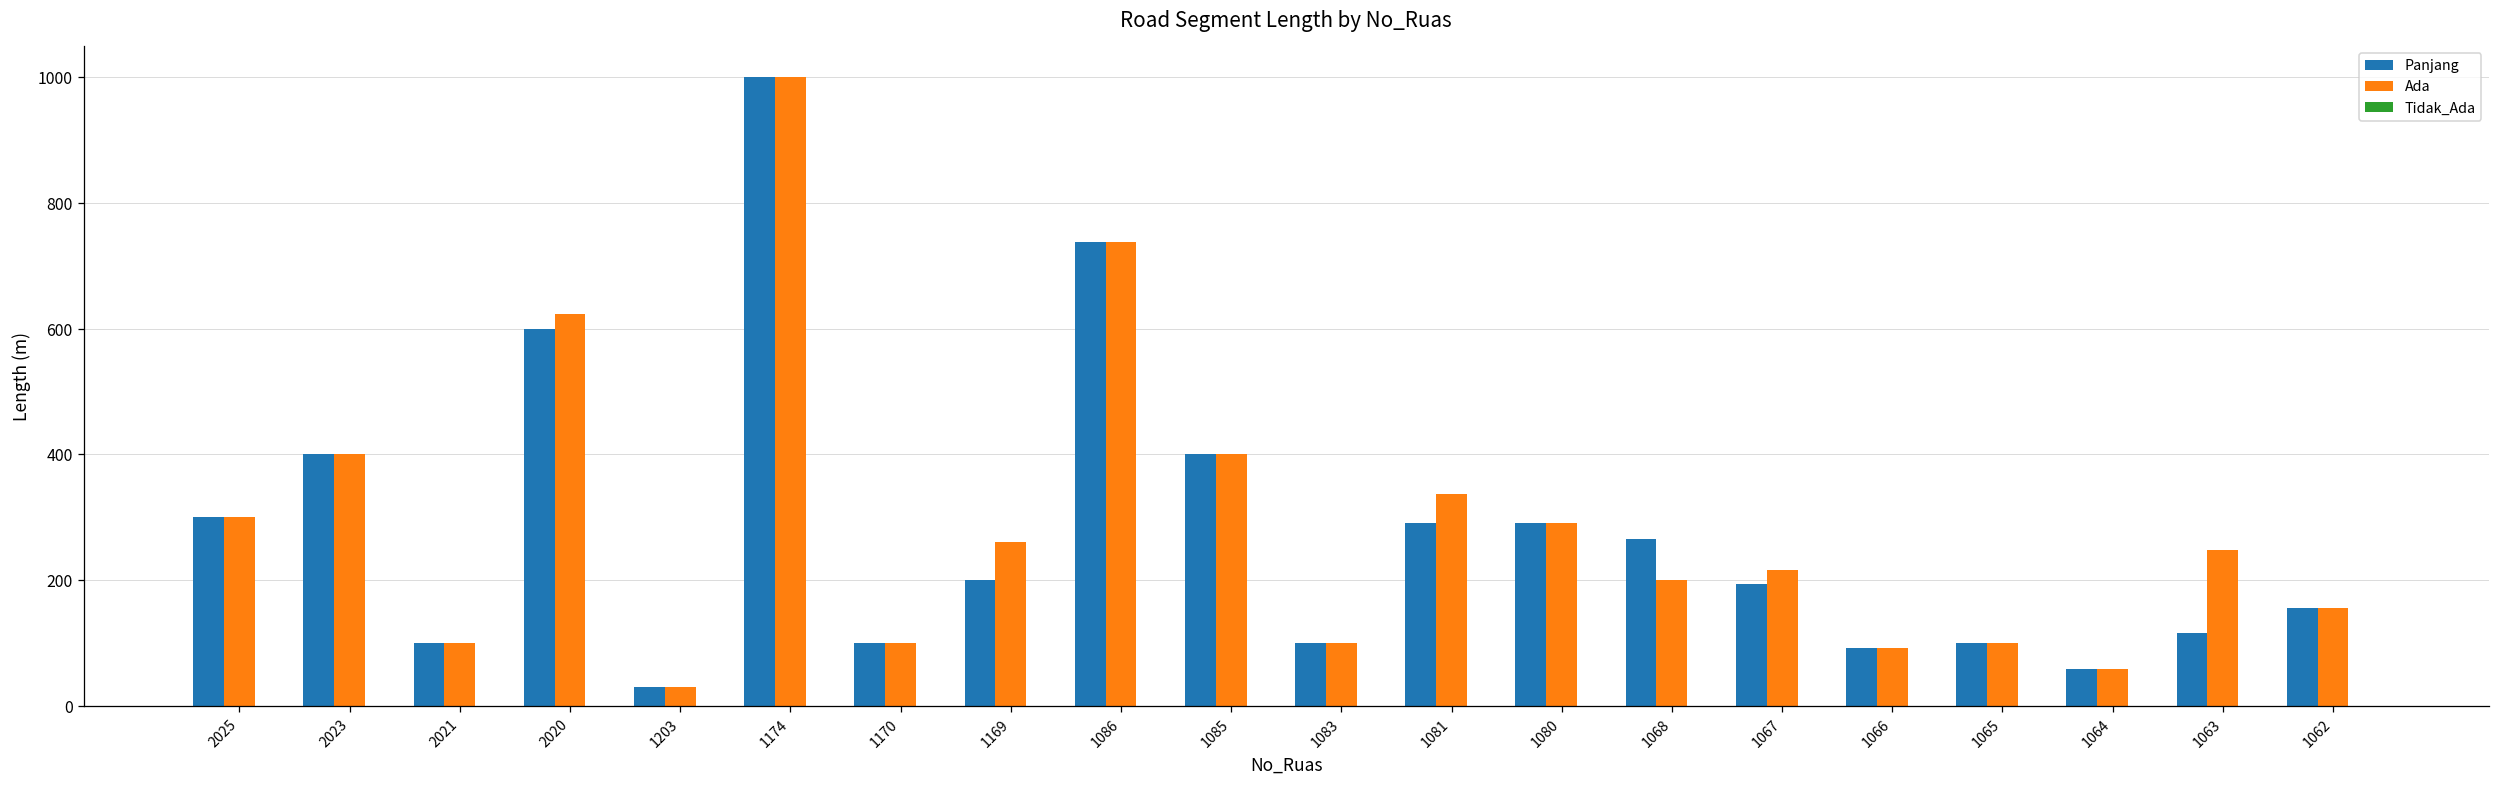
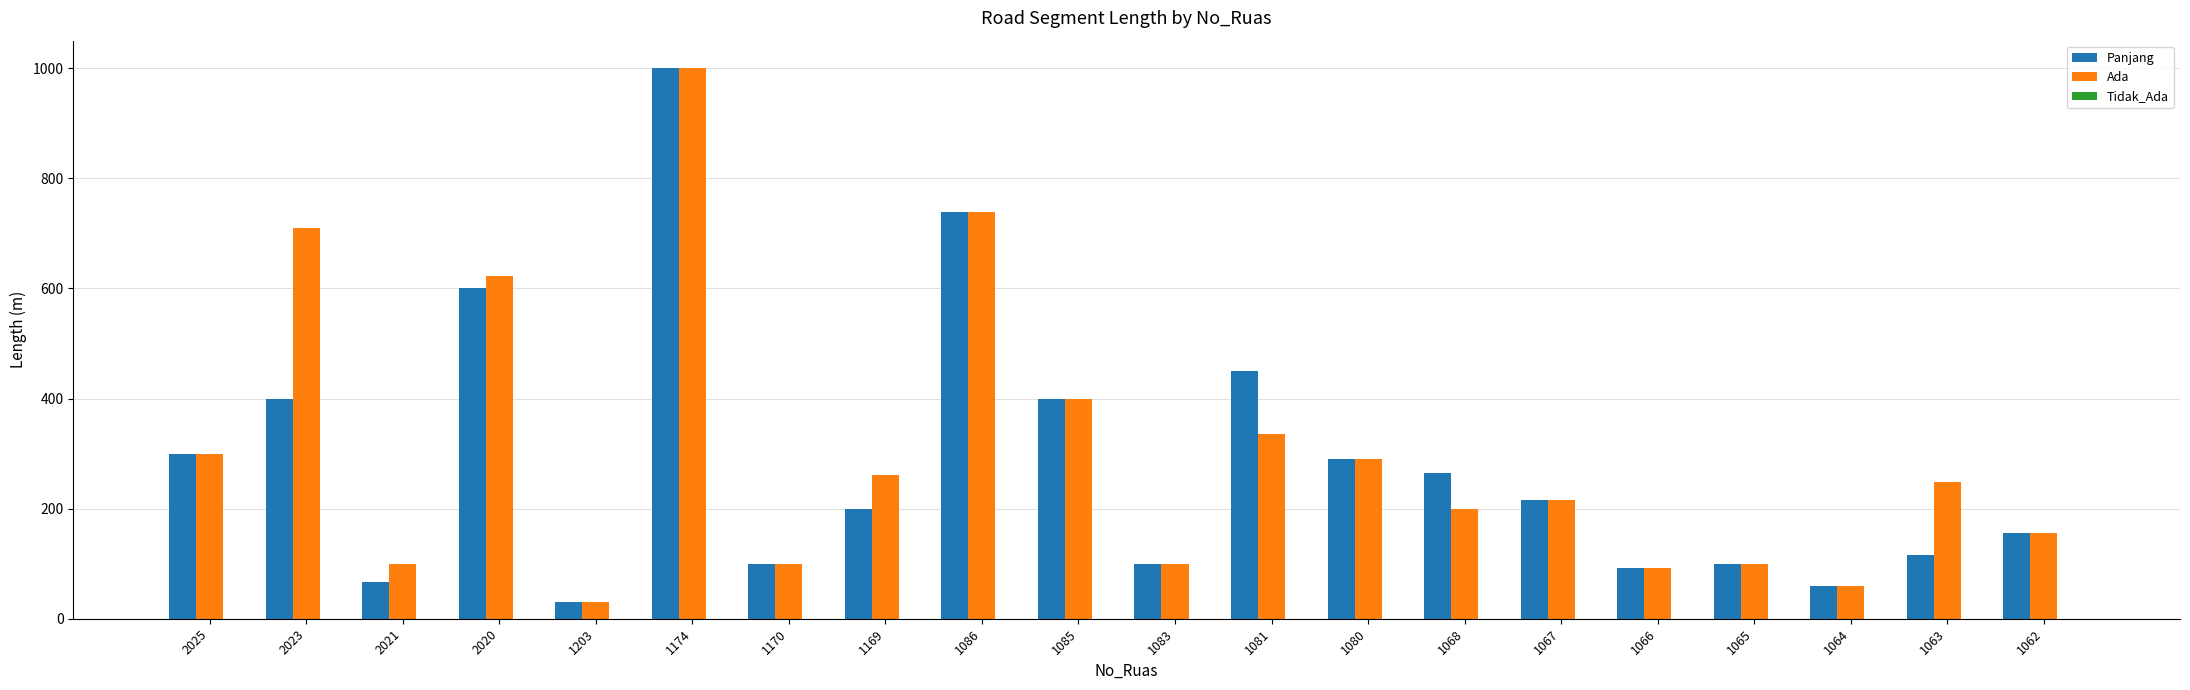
Ada, 2023: 400 -> 710
Panjang, 2021: 100 -> 70
Panjang, 1081: 290 -> 450
Panjang, 1067: 190 -> 220
